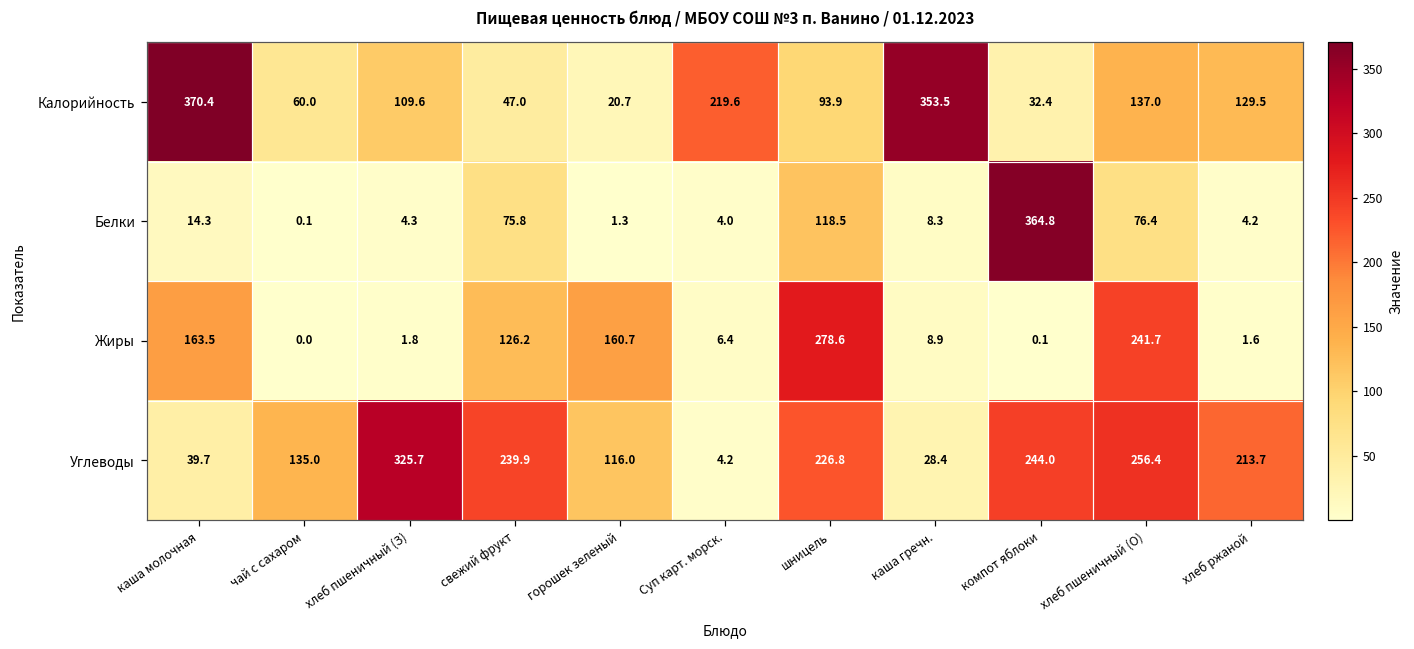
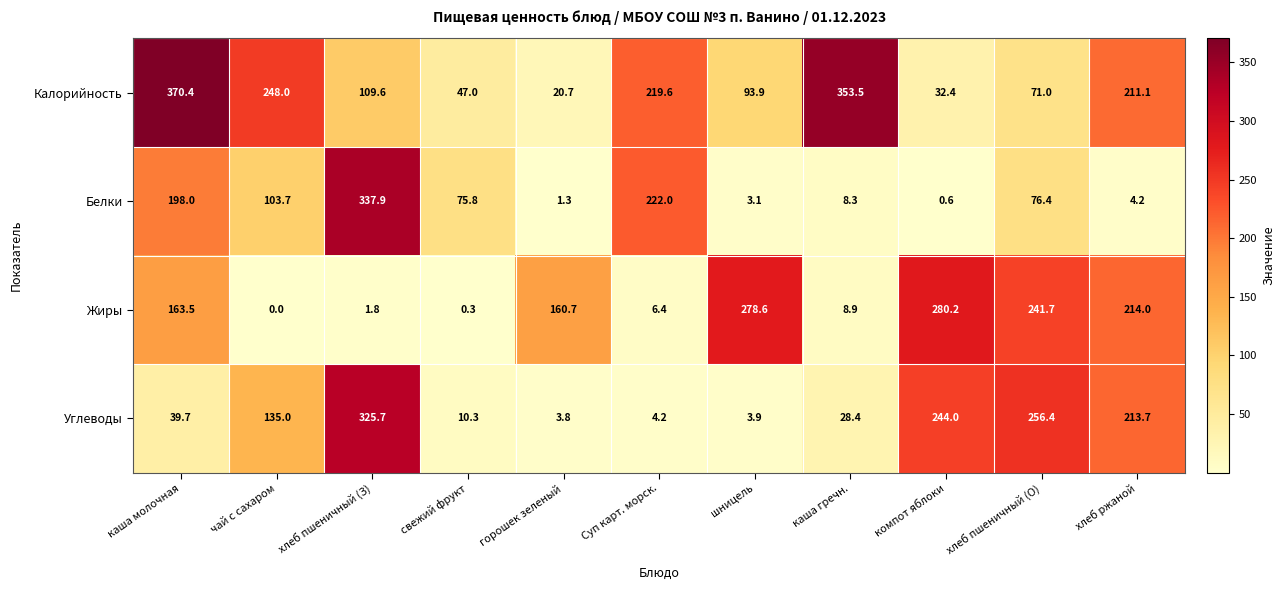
Калорийность, чай с сахаром: 60.0 -> 248.0
Калорийность, хлеб пшеничный (О): 137.0 -> 71.0
Калорийность, хлеб ржаной: 129.5 -> 211.1
Белки, каша молочная: 14.3 -> 198.0
Белки, чай с сахаром: 0.1 -> 103.7
Белки, хлеб пшеничный (З): 4.3 -> 337.9
Белки, Суп карт. морск.: 4.0 -> 222.0
Белки, шницель: 118.5 -> 3.1
Белки, компот яблоки: 364.8 -> 0.6
Жиры, свежий фрукт: 126.2 -> 0.3
Жиры, компот яблоки: 0.1 -> 280.2
Жиры, хлеб ржаной: 1.6 -> 214.0
Углеводы, свежий фрукт: 239.9 -> 10.3
Углеводы, горошек зеленый: 116.0 -> 3.8
Углеводы, шницель: 226.8 -> 3.9
